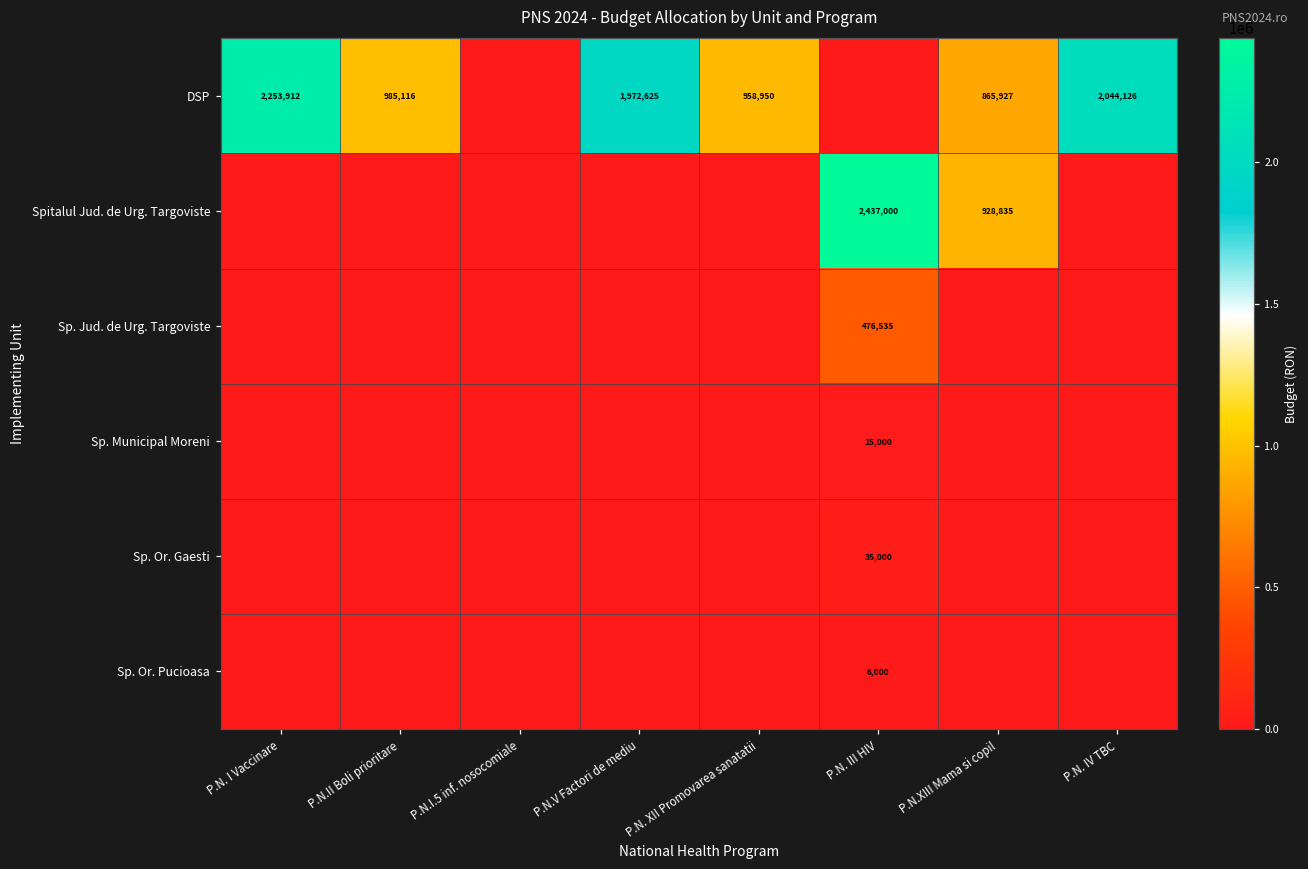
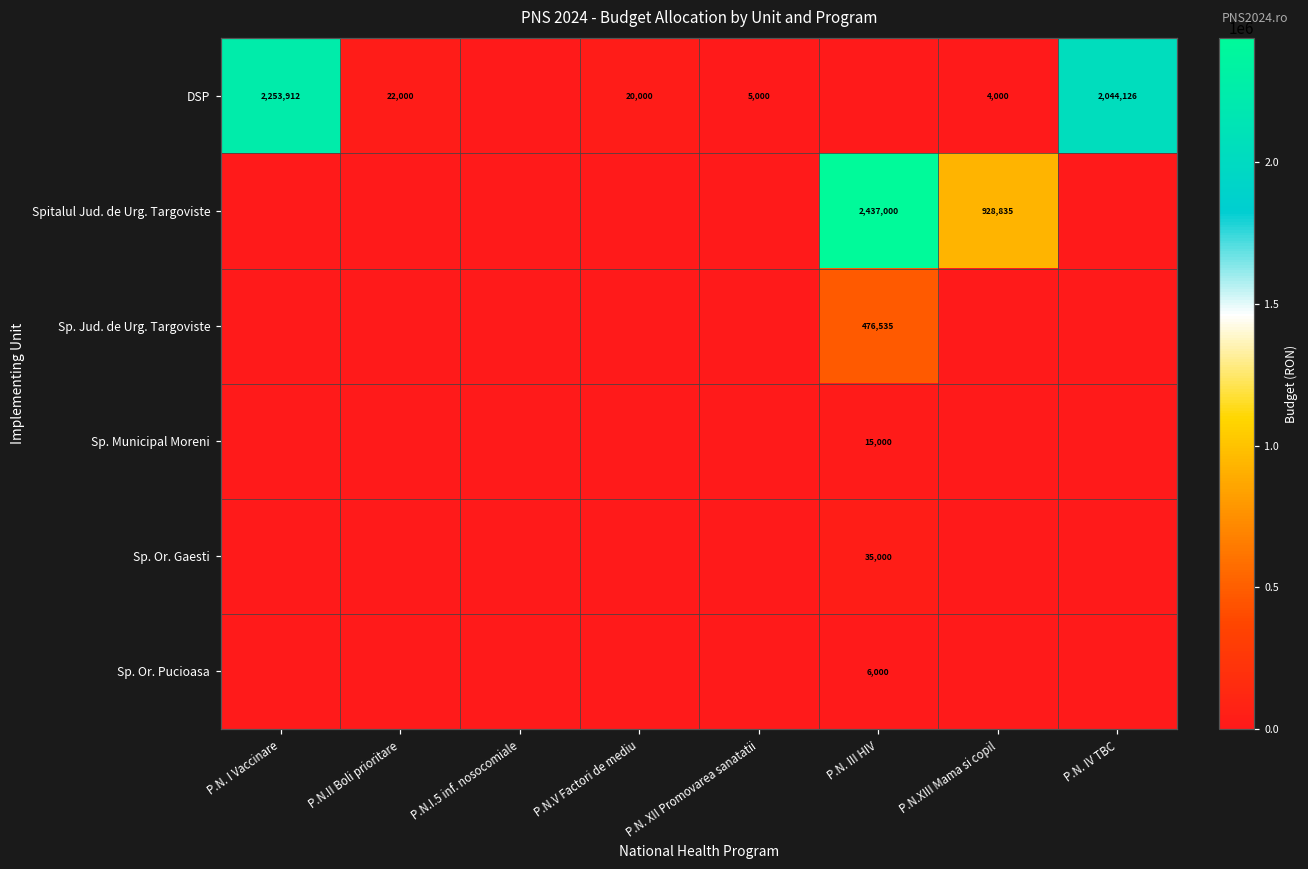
DSP, P.N.II Boli prioritare: 985,116 -> 22,000
DSP, P.N.V Factori de mediu: 1,972,625 -> 20,000
DSP, P.N. XII Promovarea sanatatii: 958,950 -> 5,000
DSP, P.N.XIII Mama si copil: 865,927 -> 4,000
